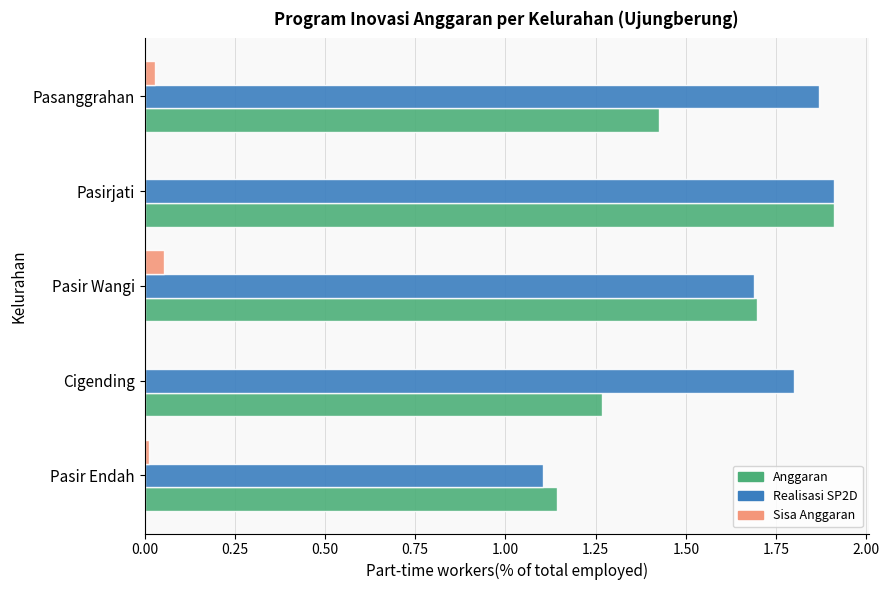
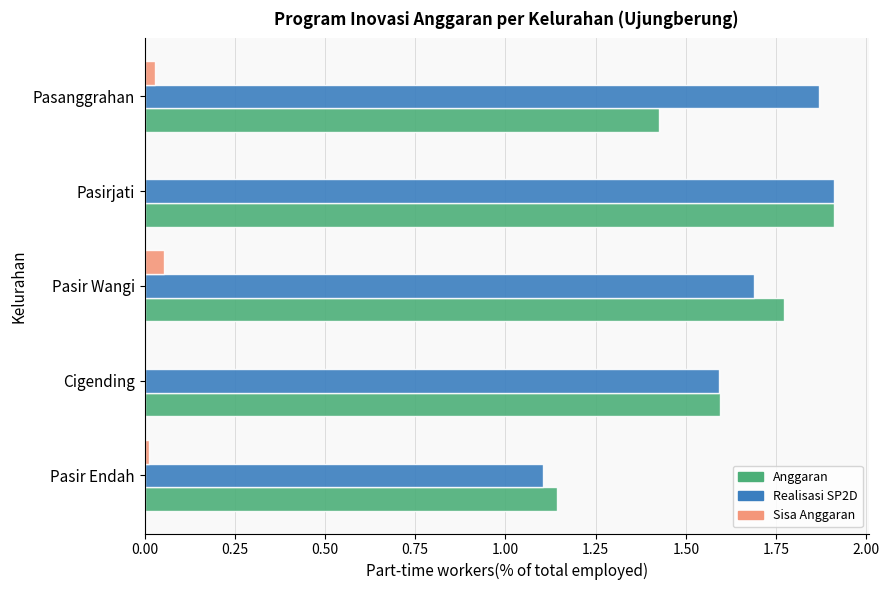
Anggaran, Pasir Wangi: 1.70 -> 1.77
Realisasi SP2D, Cigending: 1.80 -> 1.59
Anggaran, Cigending: 1.27 -> 1.59
